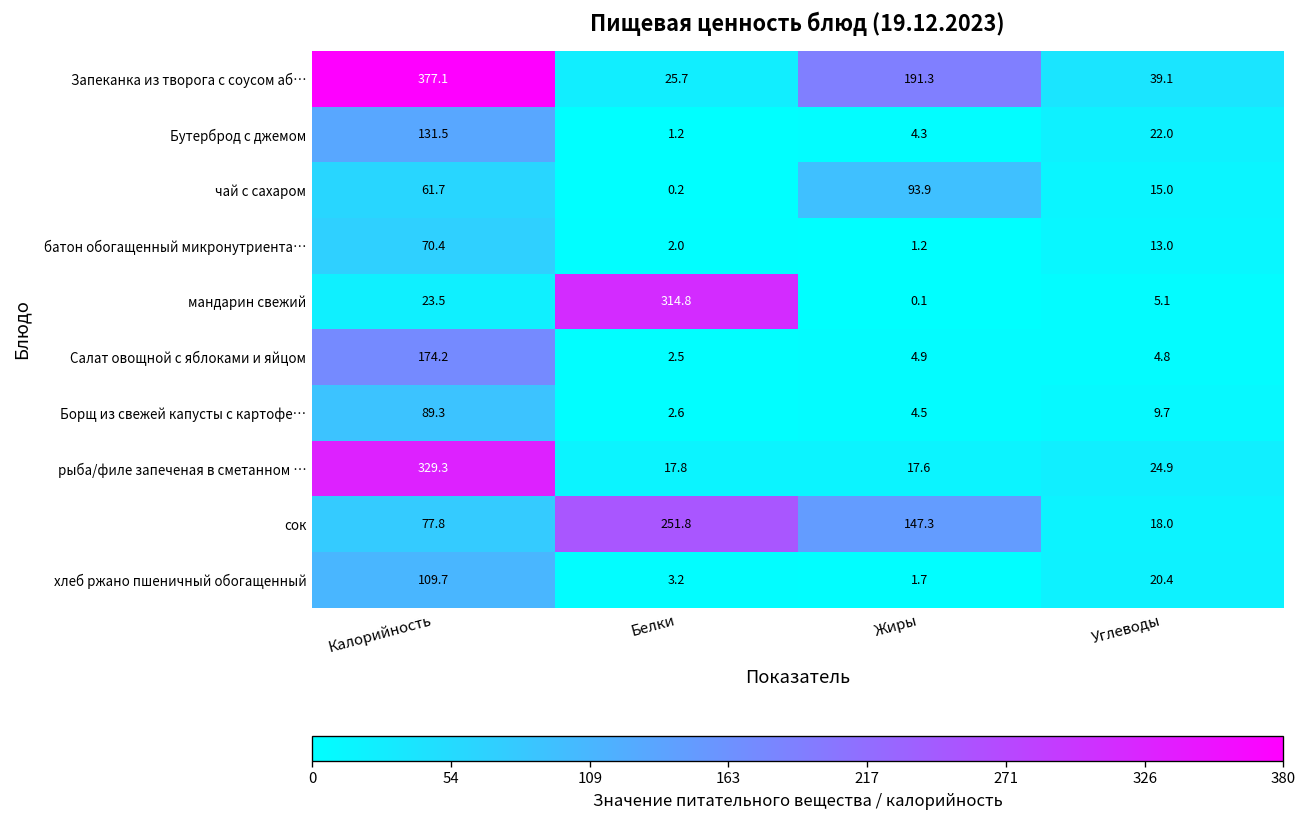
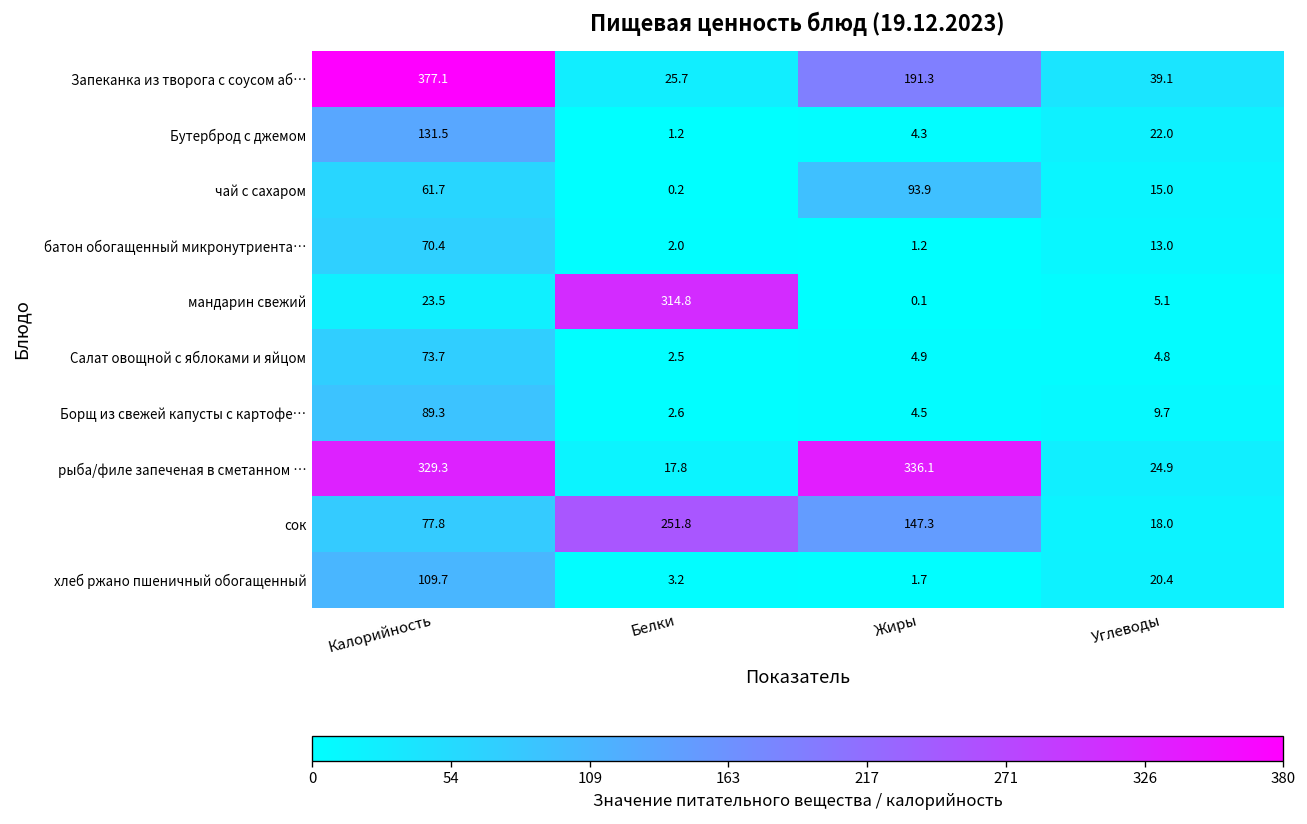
Салат овощной с яблоками и яйцом, Калорийность: 174.2 -> 73.7
рыба/филе запеченая в сметанном …, Жиры: 17.6 -> 336.1
